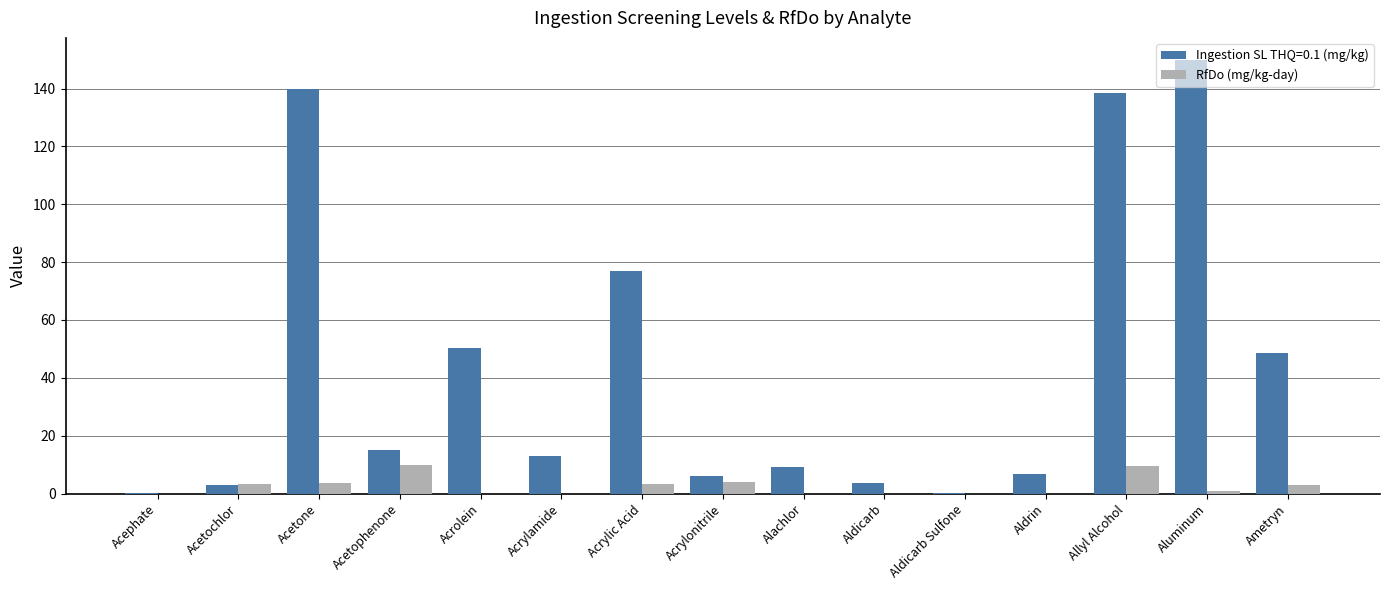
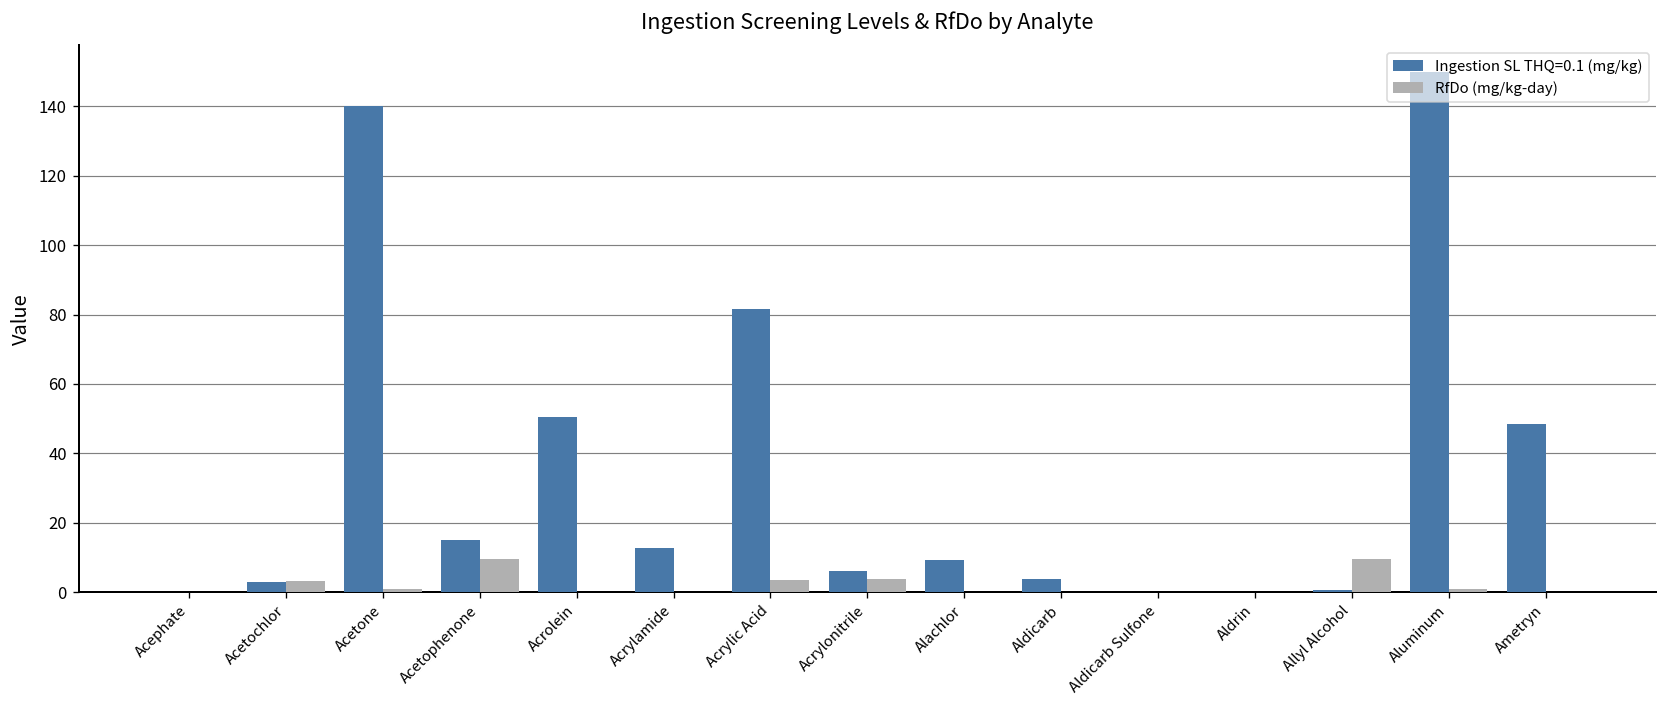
RfDo (mg/kg-day), Acetone: 4 -> 1
Ingestion SL THQ=0.1 (mg/kg), Acrylic Acid: 77 -> 82
Ingestion SL THQ=0.1 (mg/kg), Aldrin: 7 -> 0
Ingestion SL THQ=0.1 (mg/kg), Allyl Alcohol: 138 -> 1
RfDo (mg/kg-day), Ametryn: 3 -> 0
